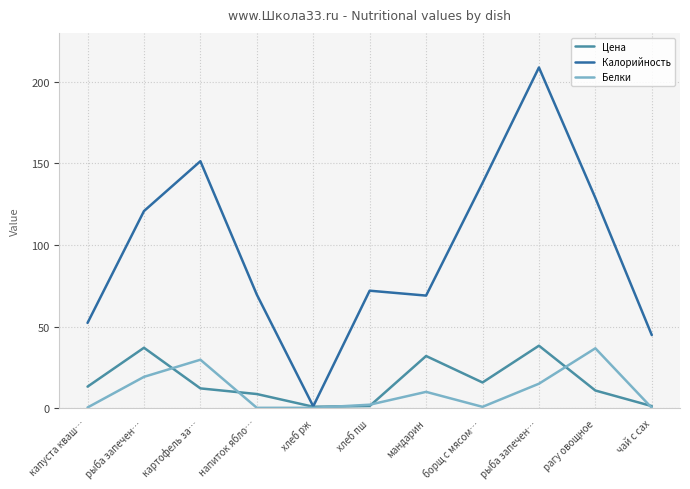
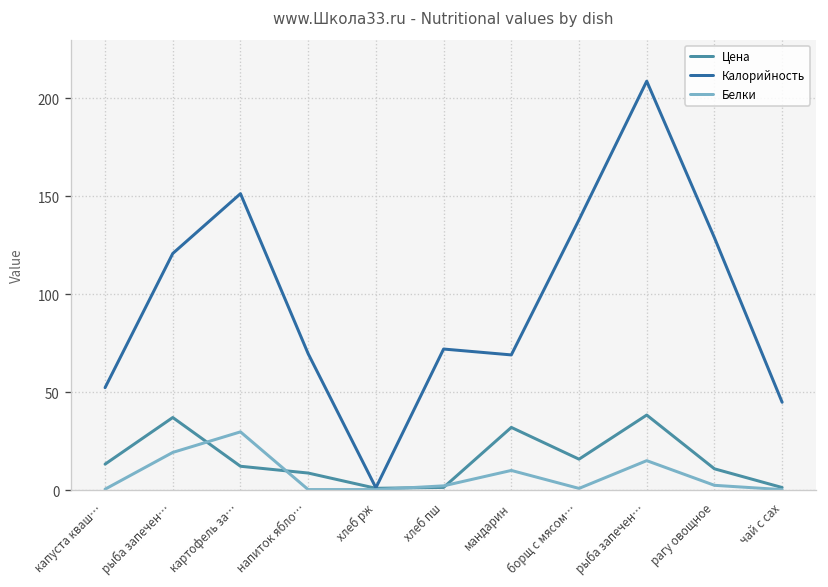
Белки, рагу овощное: 37 -> 2
